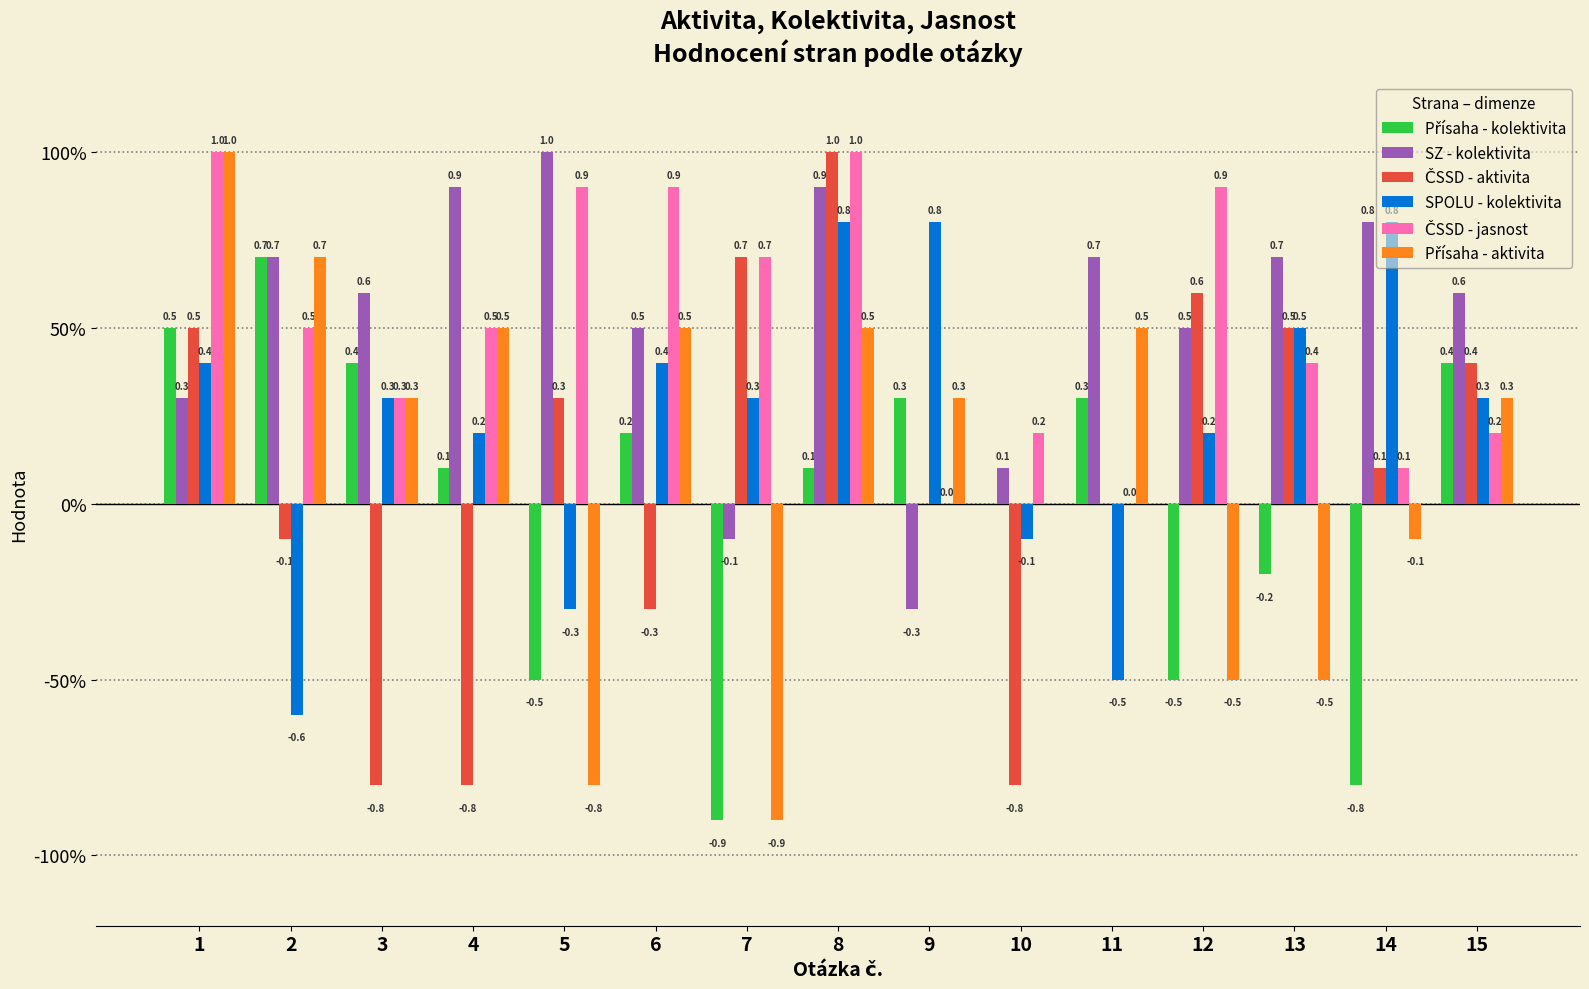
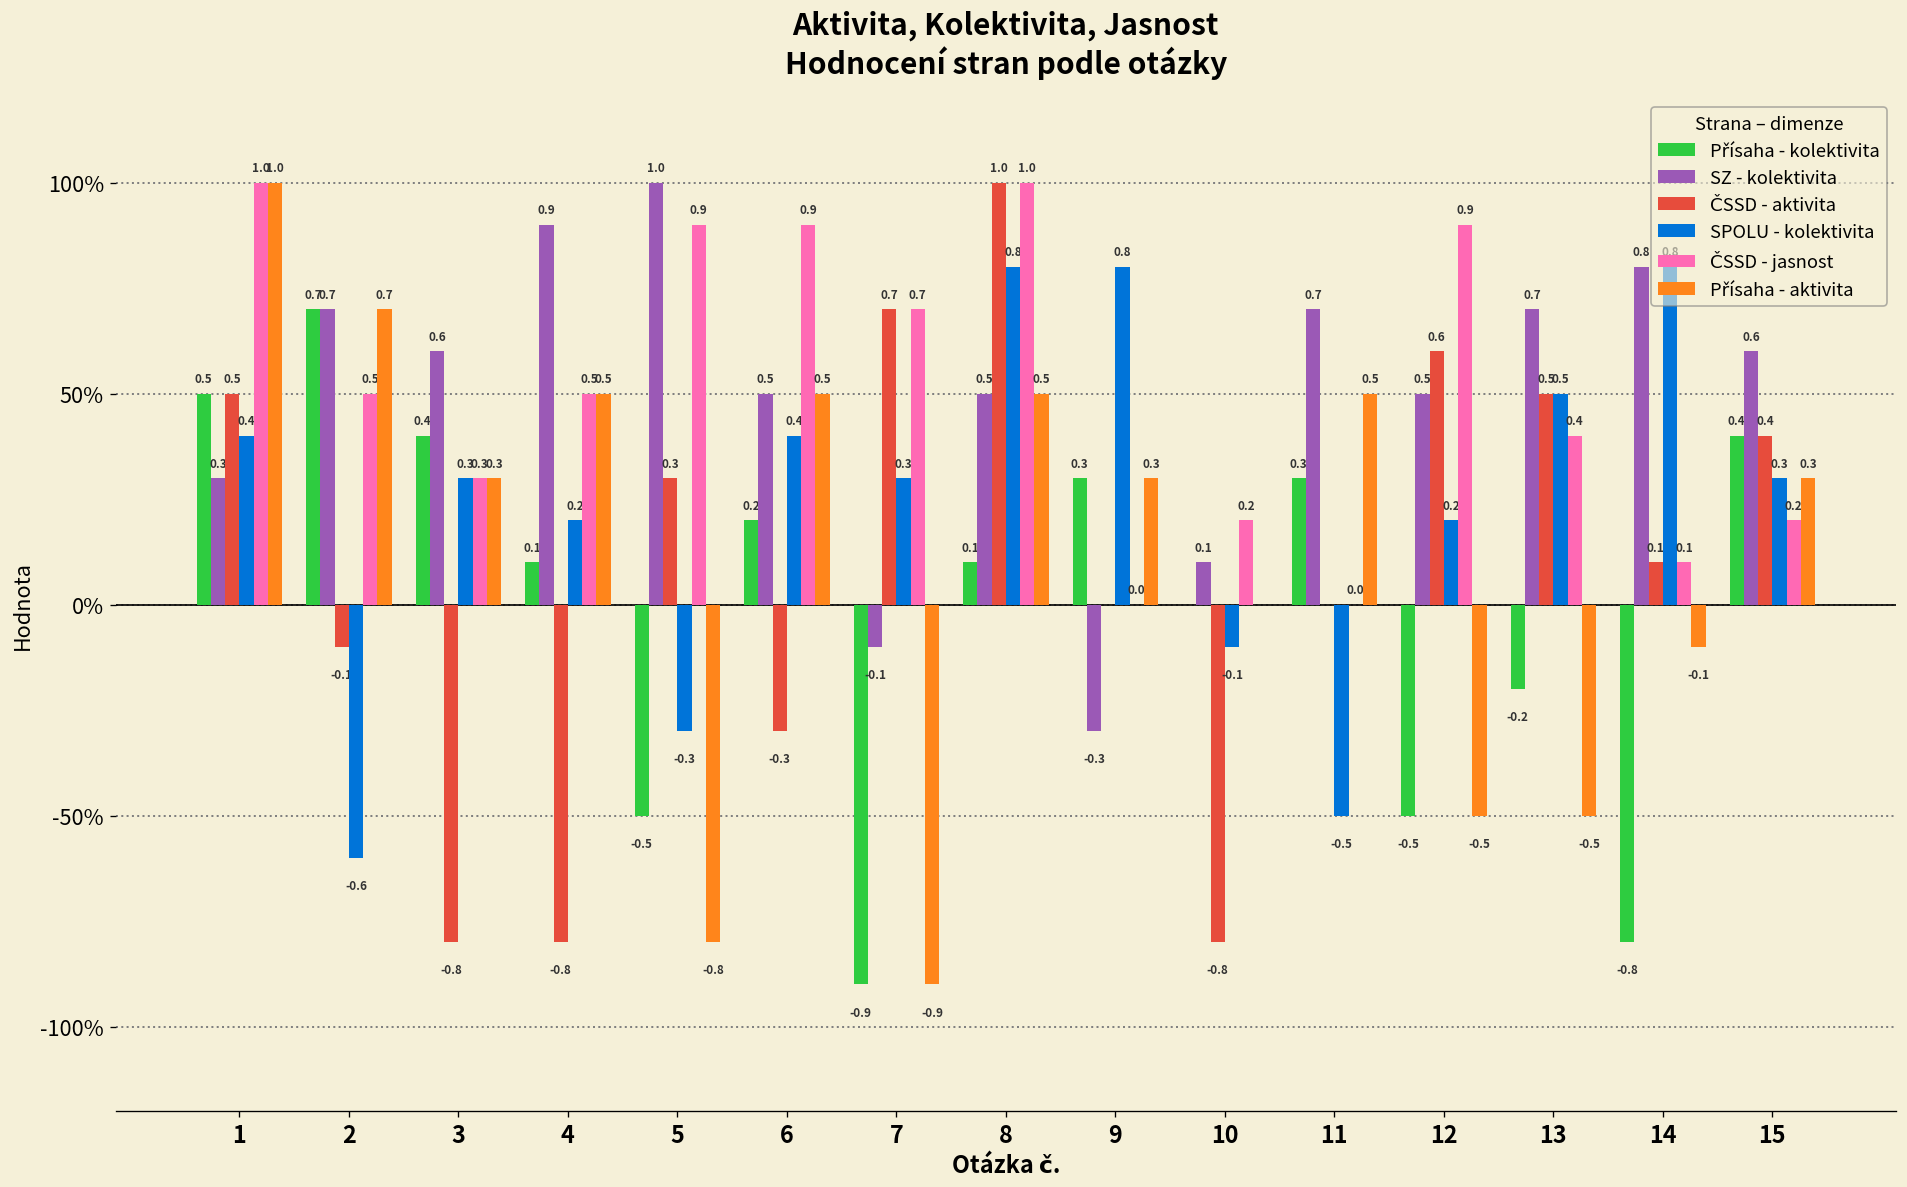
SZ - kolektivita, 8: 0.9 -> 0.5
